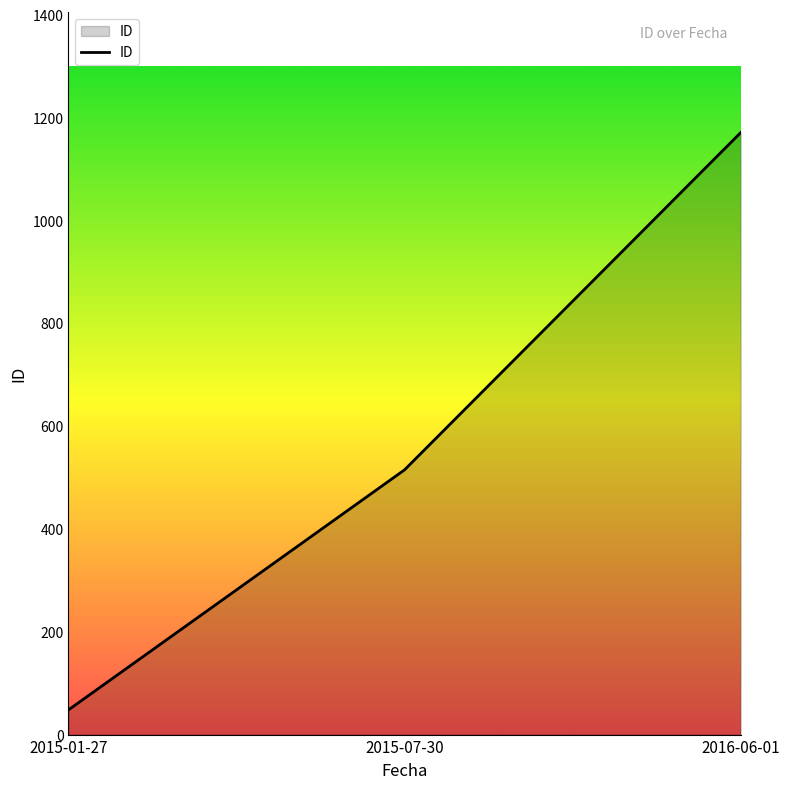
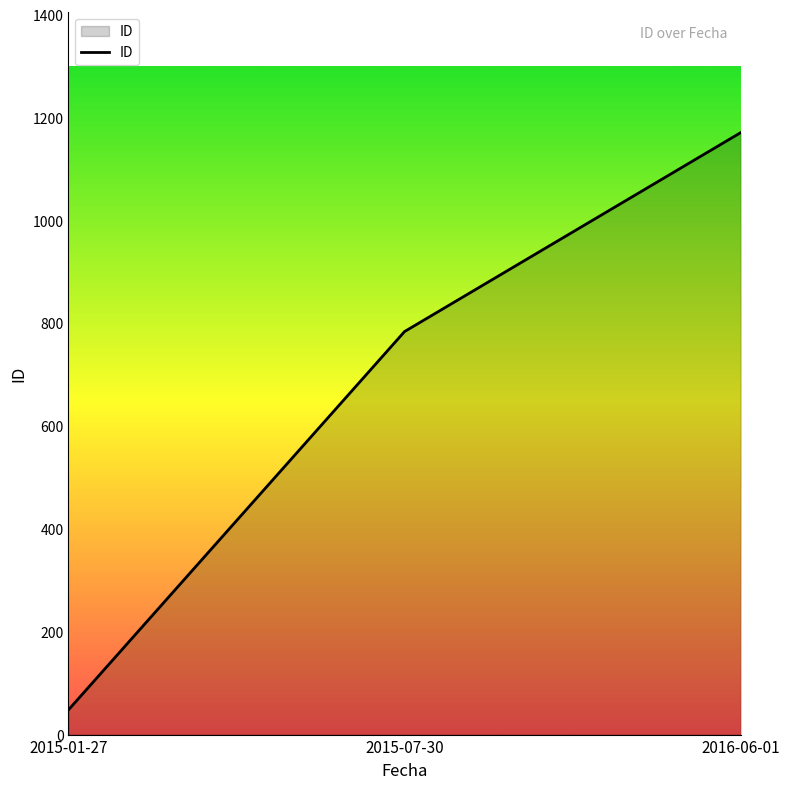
2015-07-30: 520 -> 780
